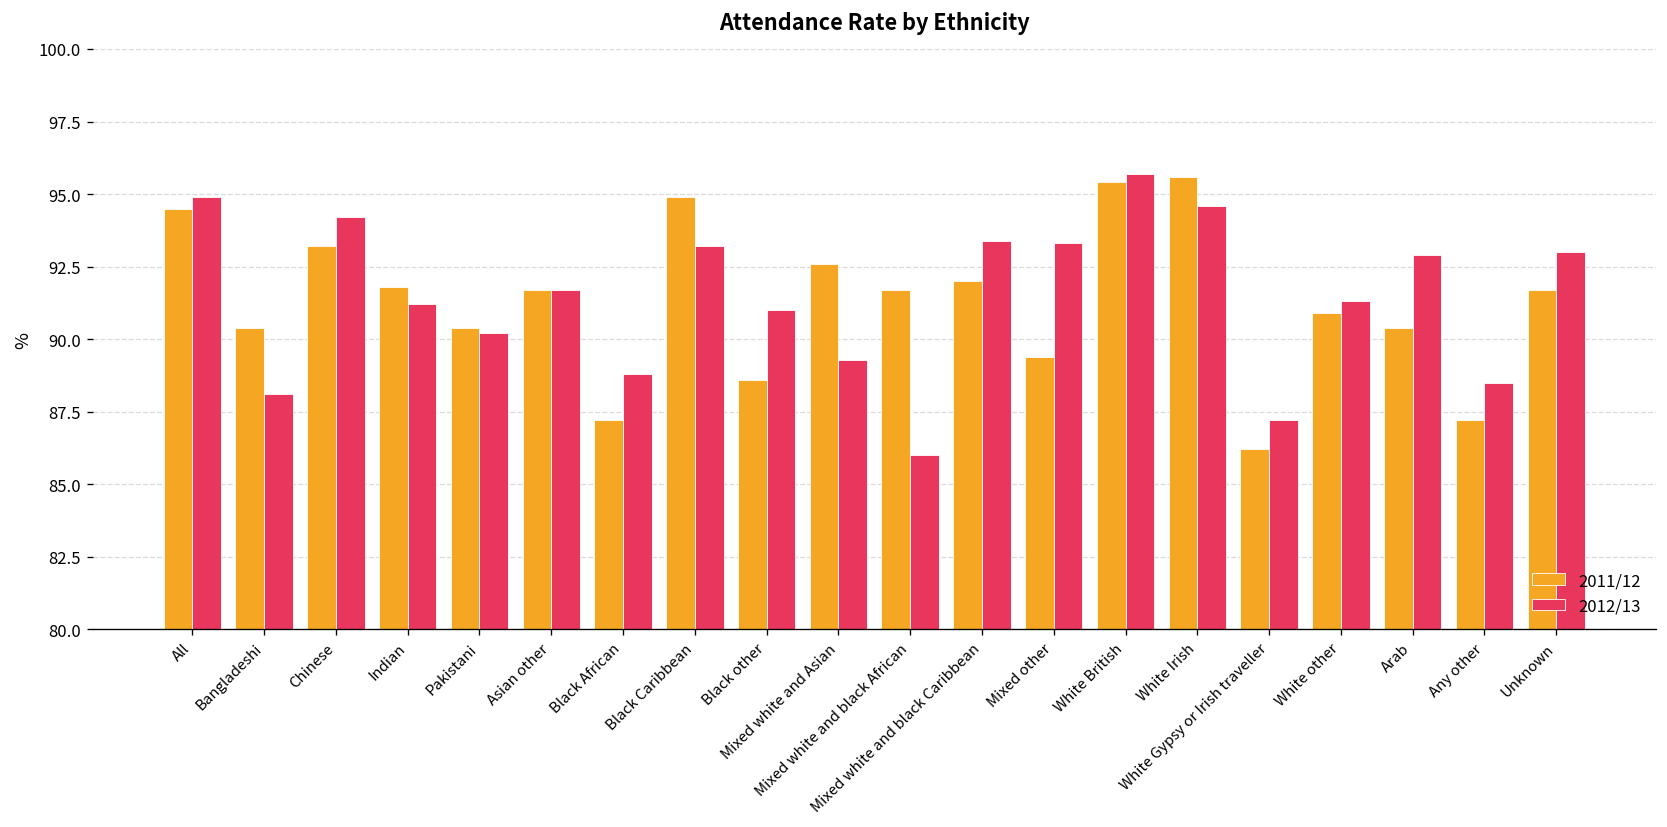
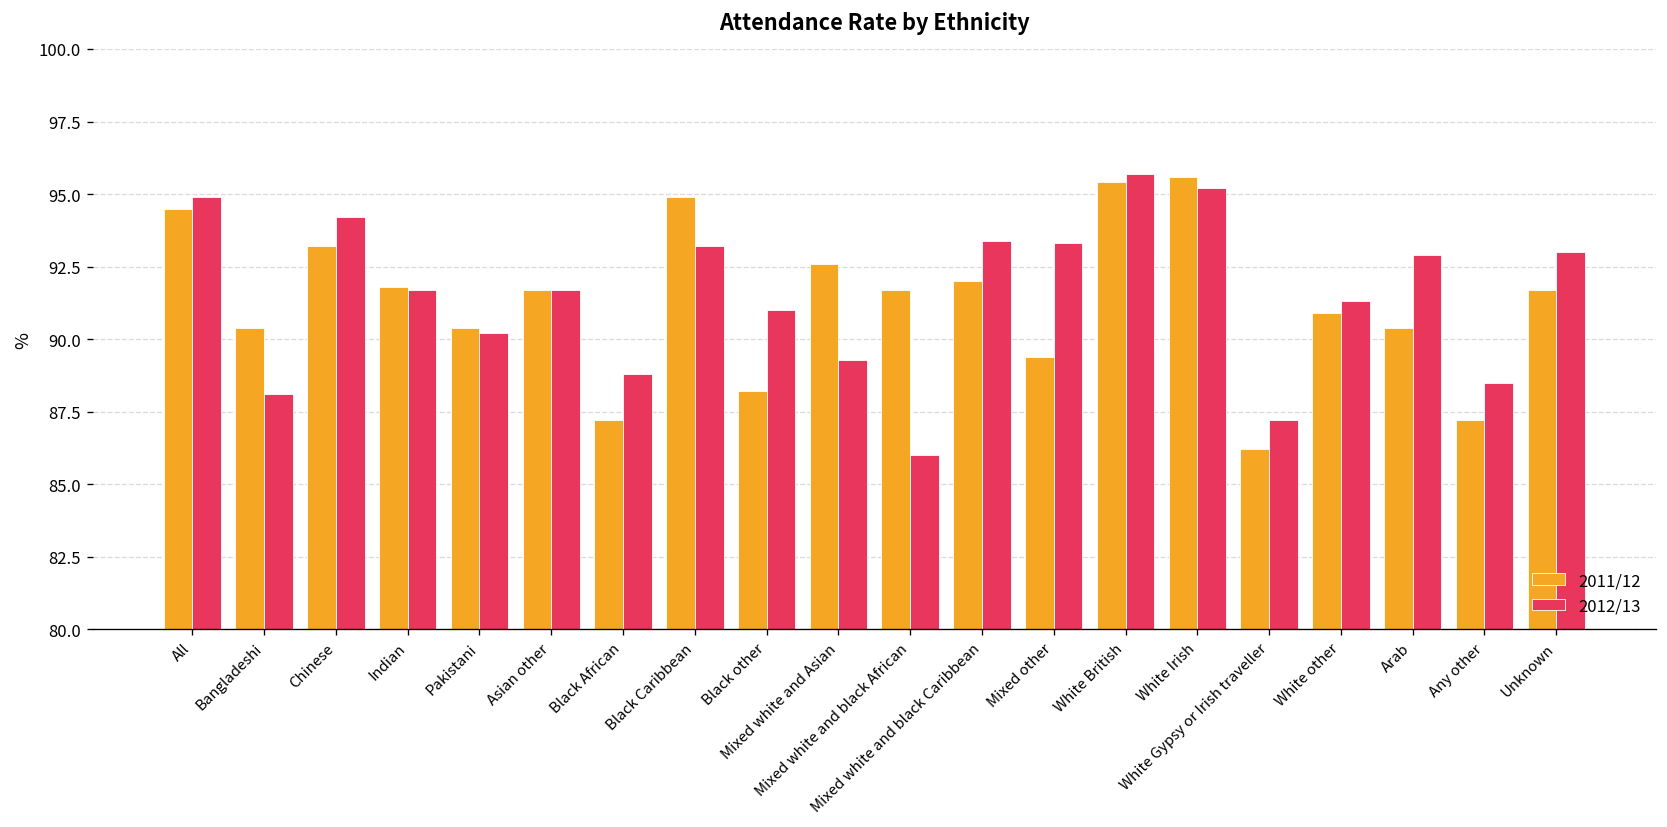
2012/13, Indian: 91.2 -> 91.7
2011/12, Black other: 88.6 -> 88.2
2012/13, White Irish: 94.6 -> 95.2
